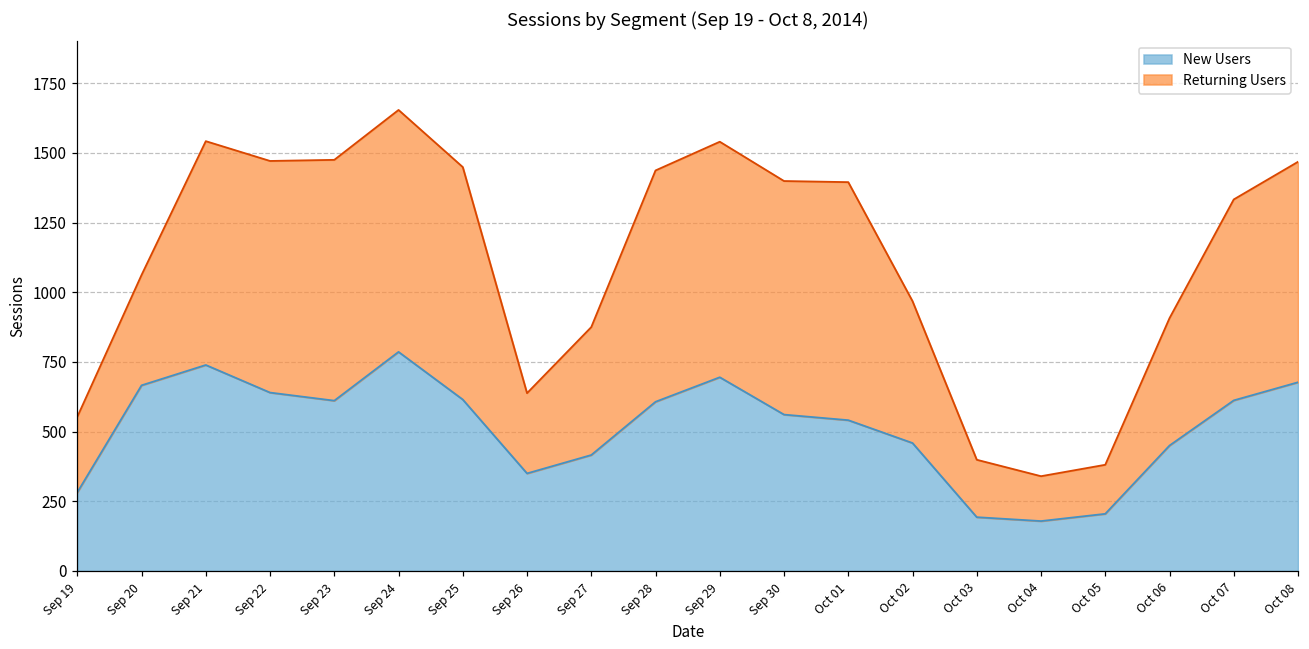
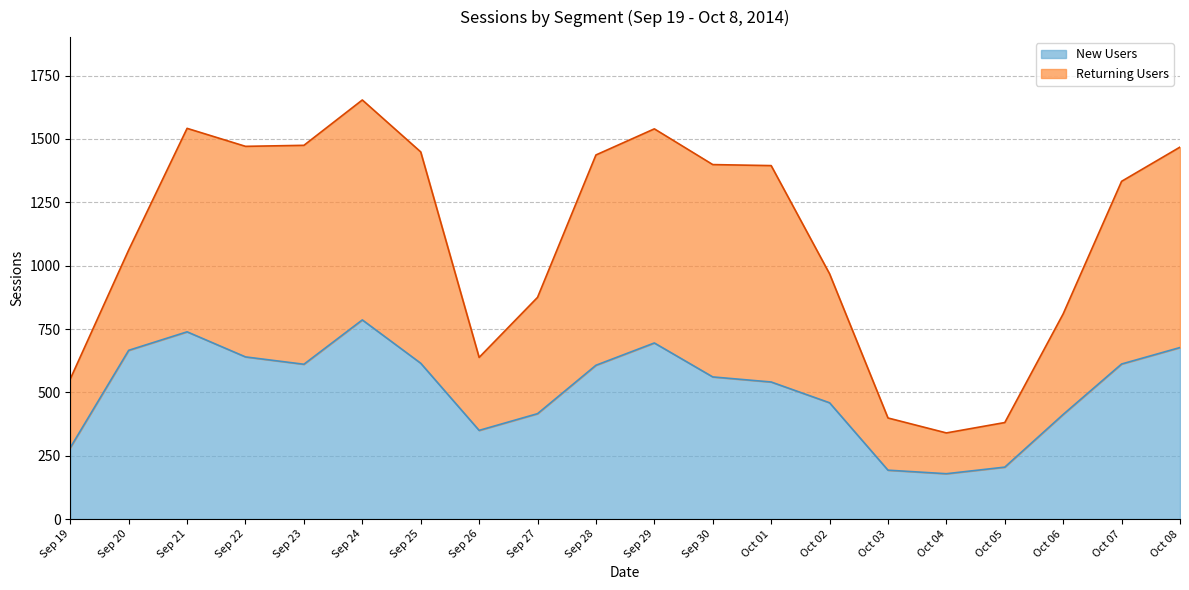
New Users, Oct 06: 450 -> 410
Returning Users, Oct 06: 460 -> 400
